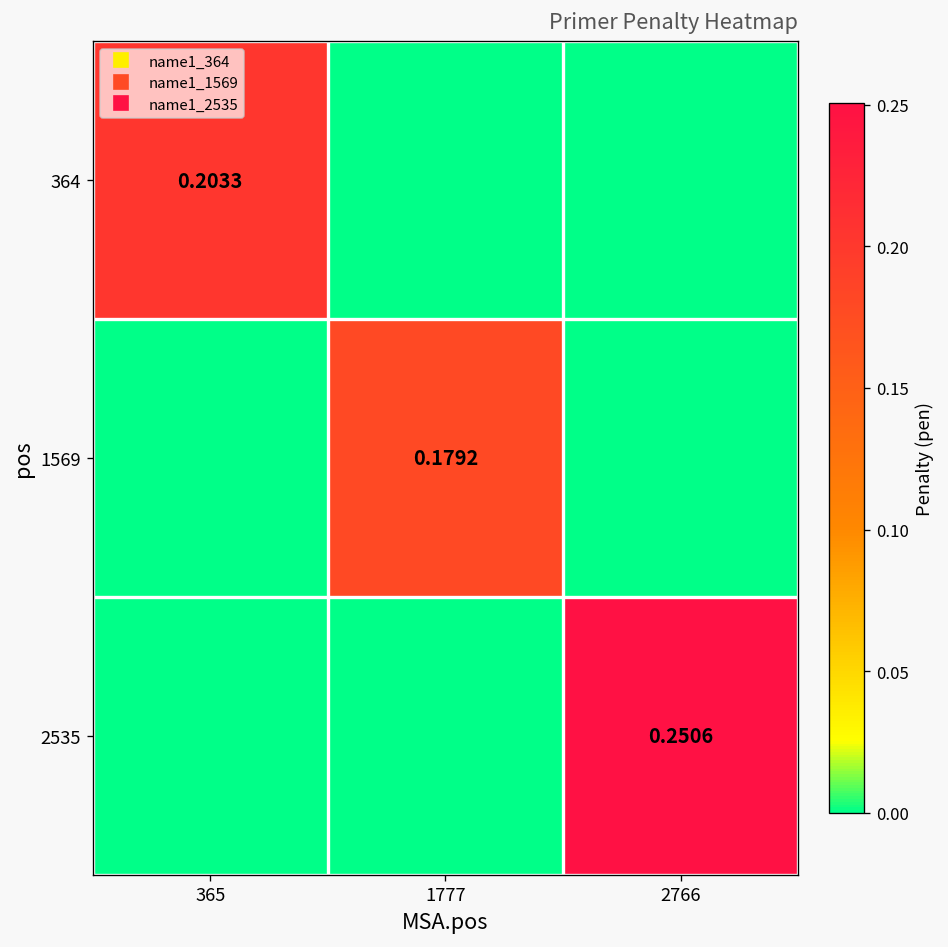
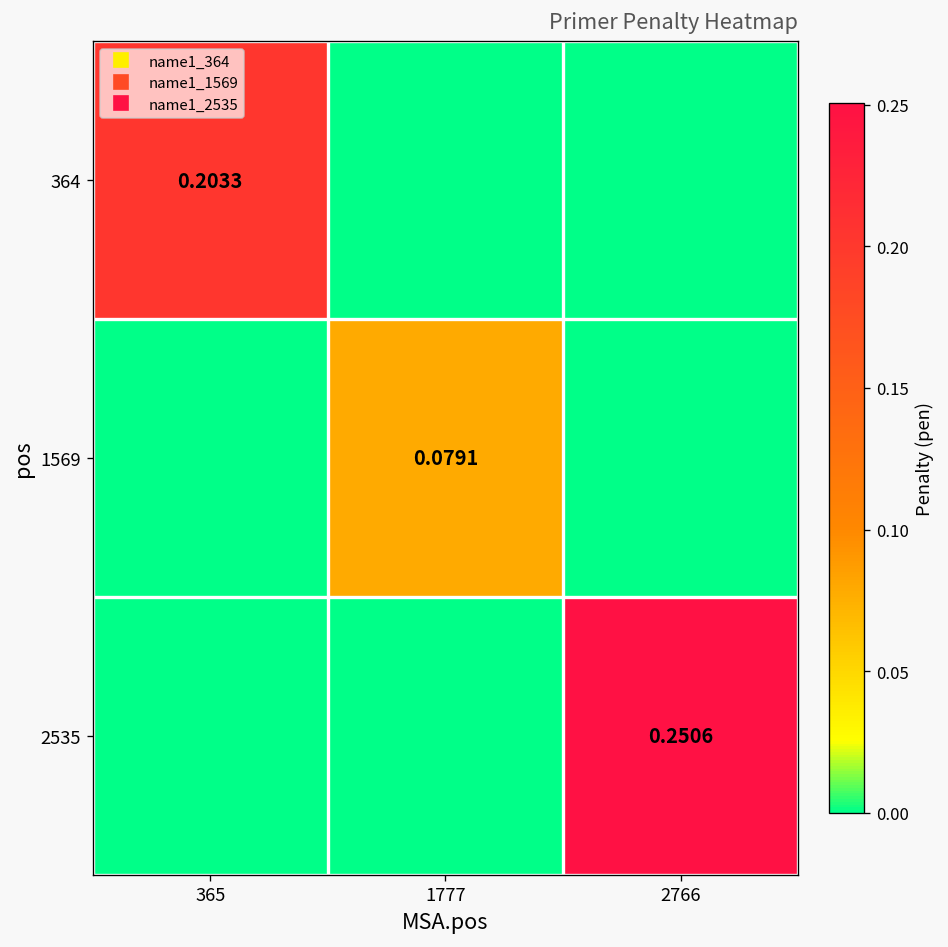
1569, 1777: 0.1792 -> 0.0791
